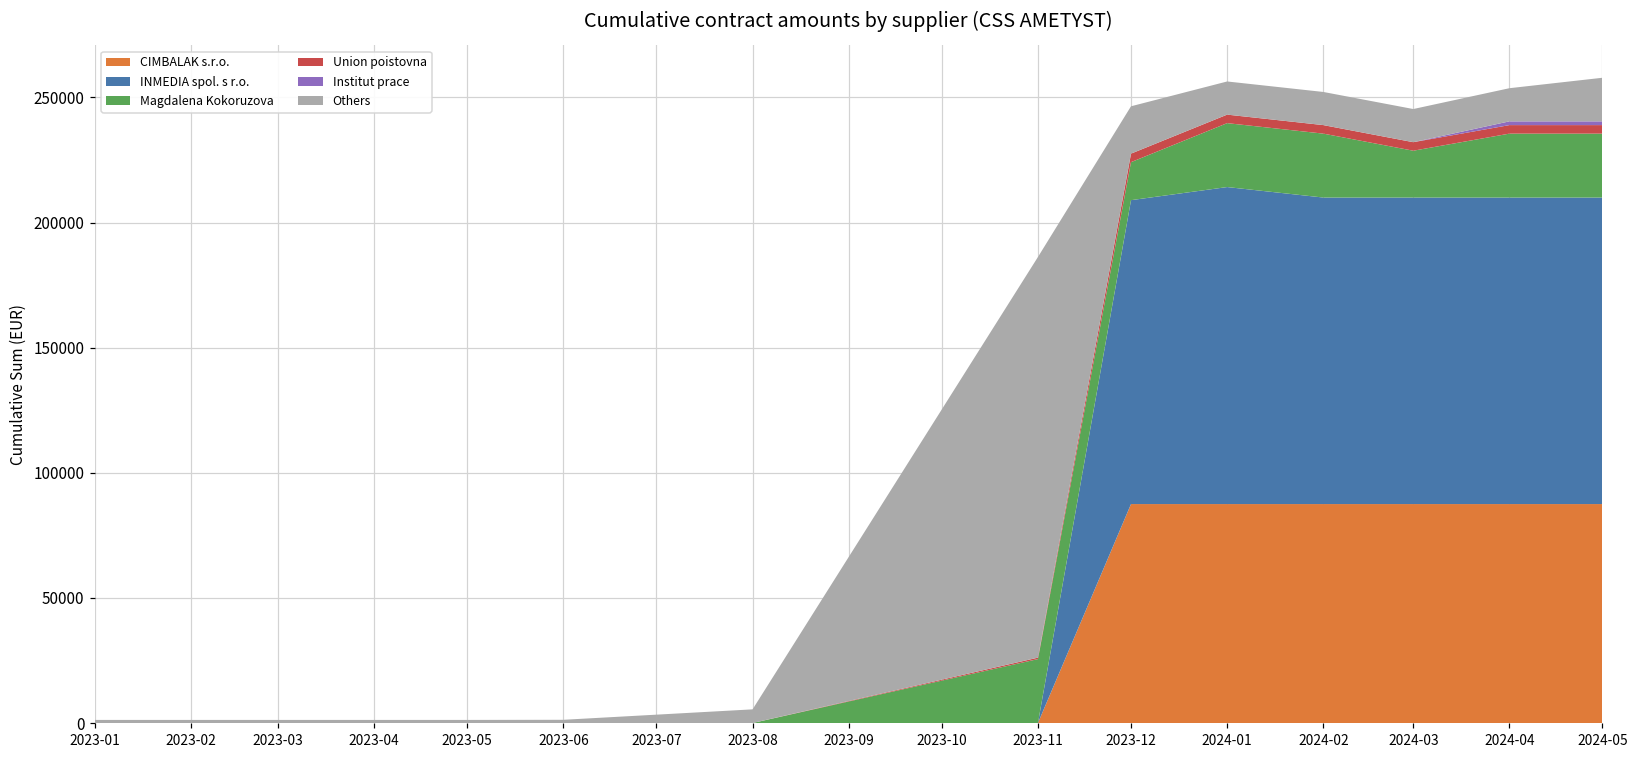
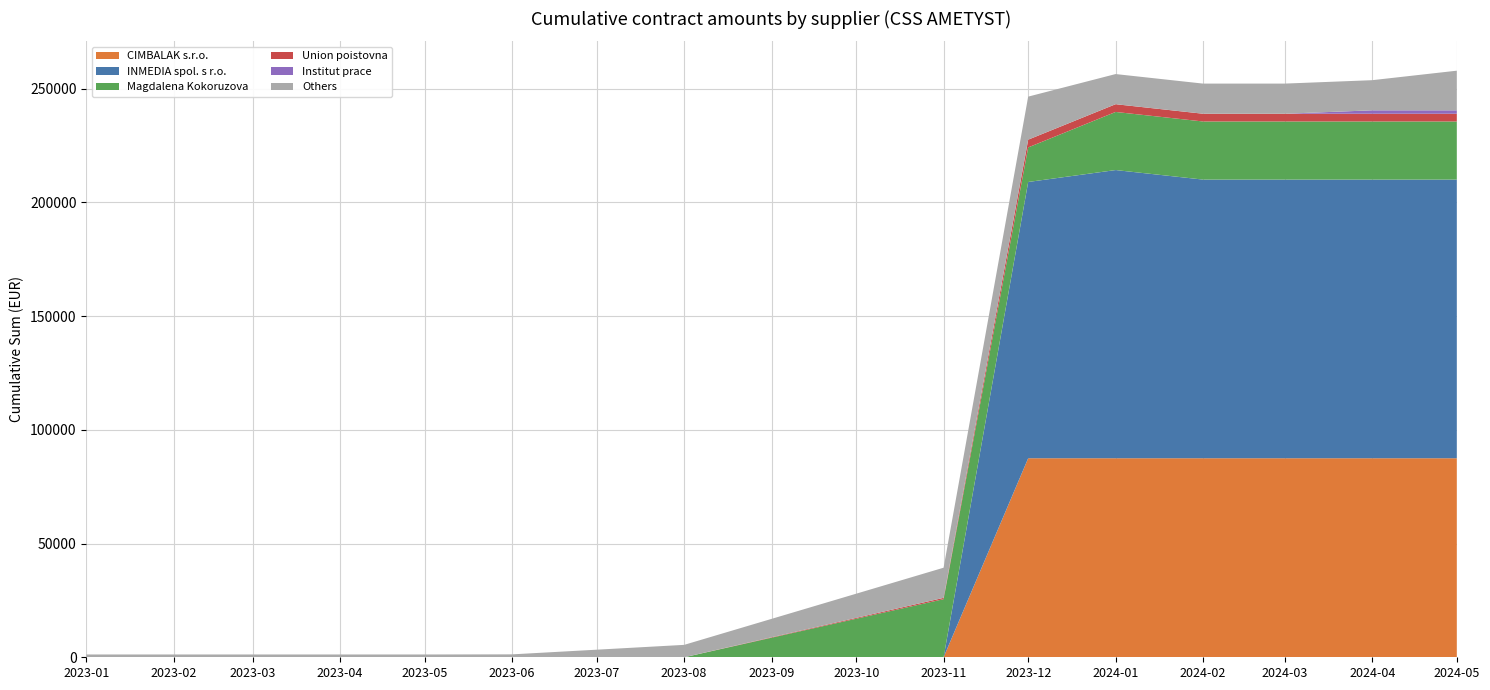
Others, 2023-11: 160000 -> 13000
Magdalena Kokoruzova, 2024-03: 19000 -> 26000
